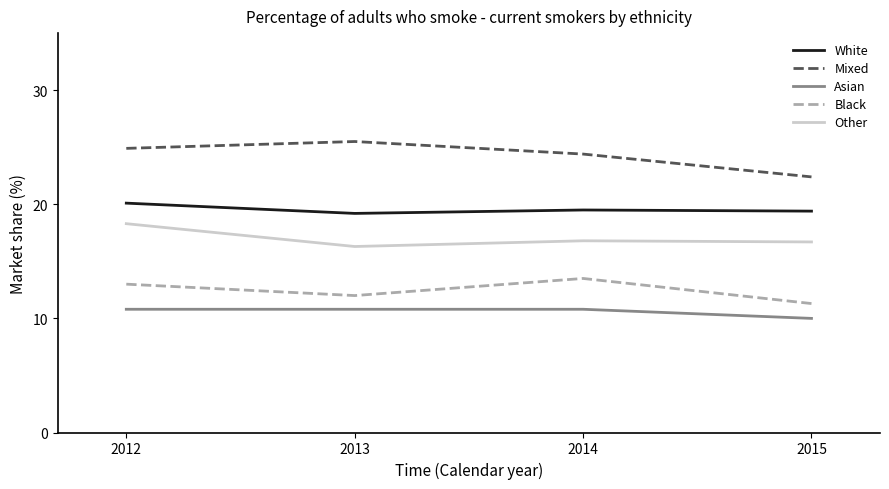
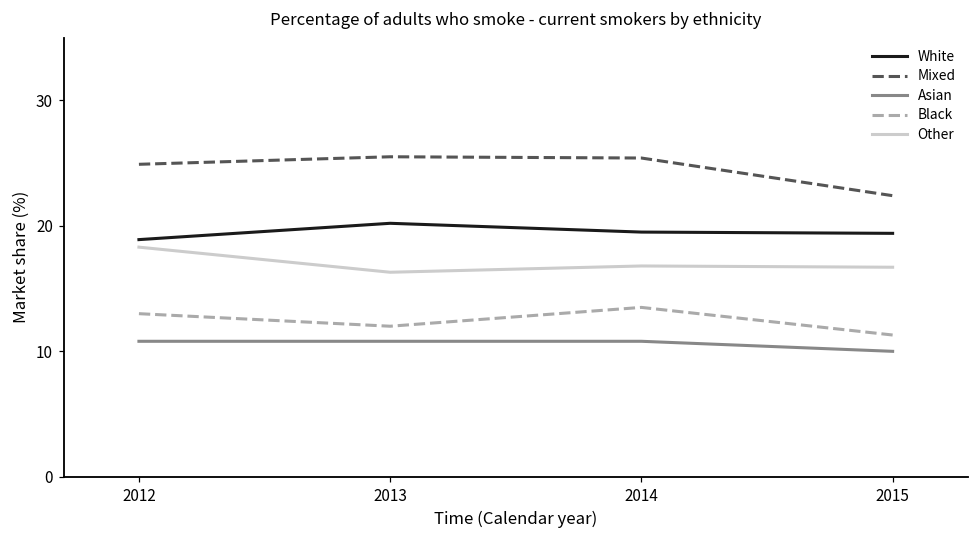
White, 2012: 20.1 -> 18.9
White, 2013: 19.2 -> 20.2
Mixed, 2014: 24.4 -> 25.4
